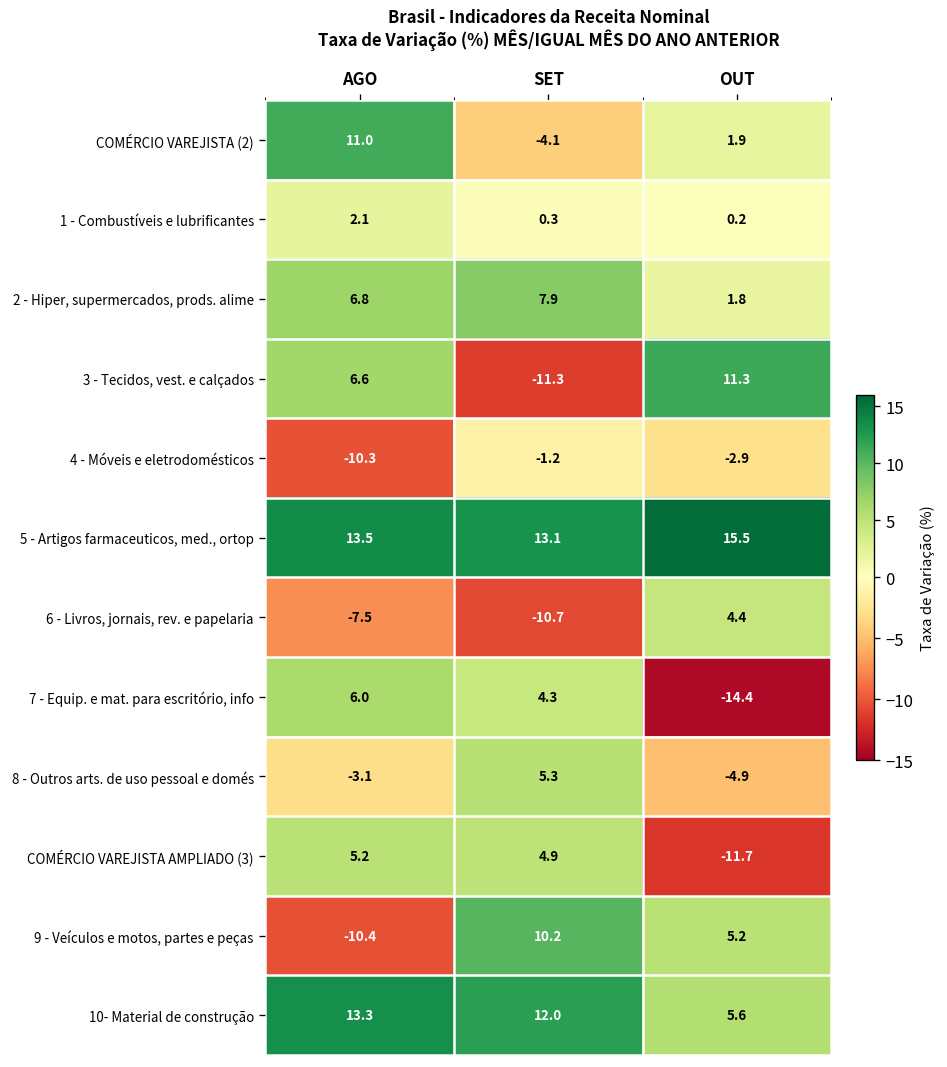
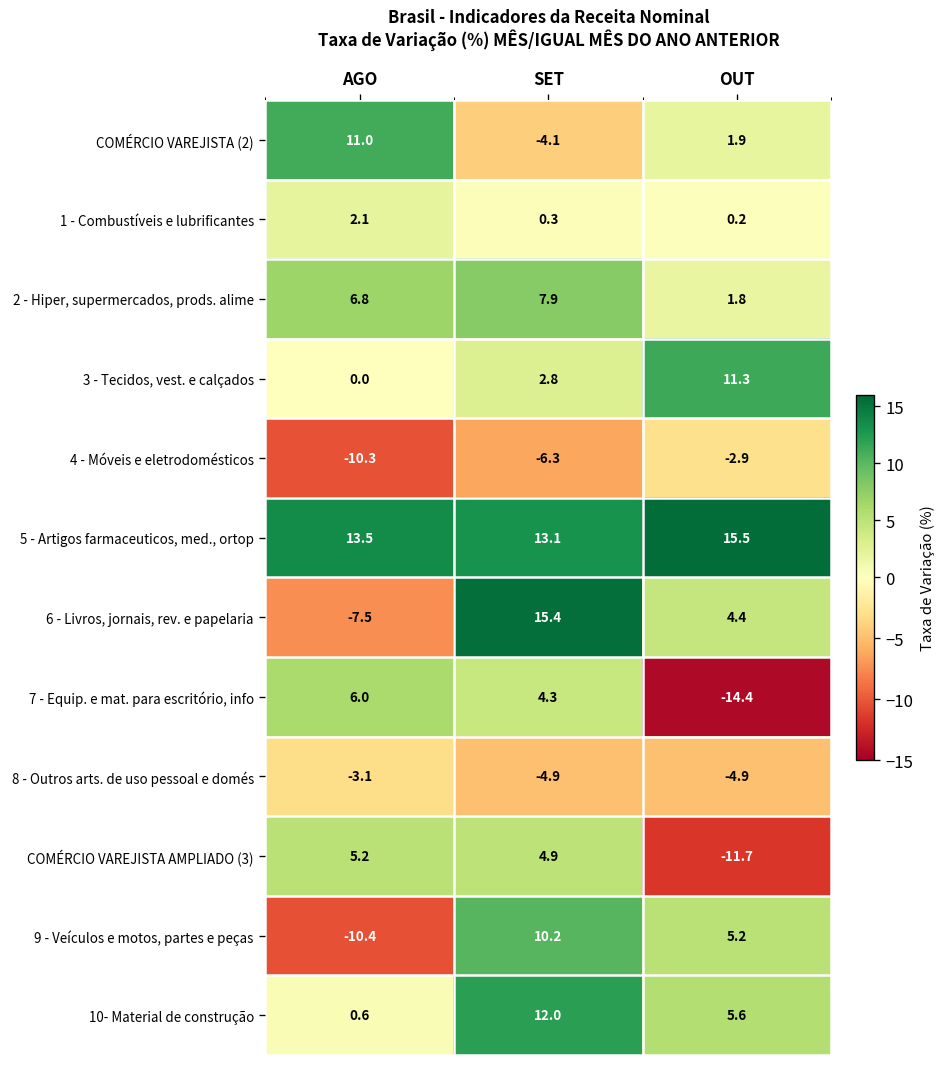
3 - Tecidos, vest. e calçados, AGO: 6.6 -> 0.0
3 - Tecidos, vest. e calçados, SET: -11.3 -> 2.8
4 - Móveis e eletrodomésticos, SET: -1.2 -> -6.3
6 - Livros, jornais, rev. e papelaria, SET: -10.7 -> 15.4
8 - Outros arts. de uso pessoal e domés, SET: 5.3 -> -4.9
10- Material de construção, AGO: 13.3 -> 0.6
